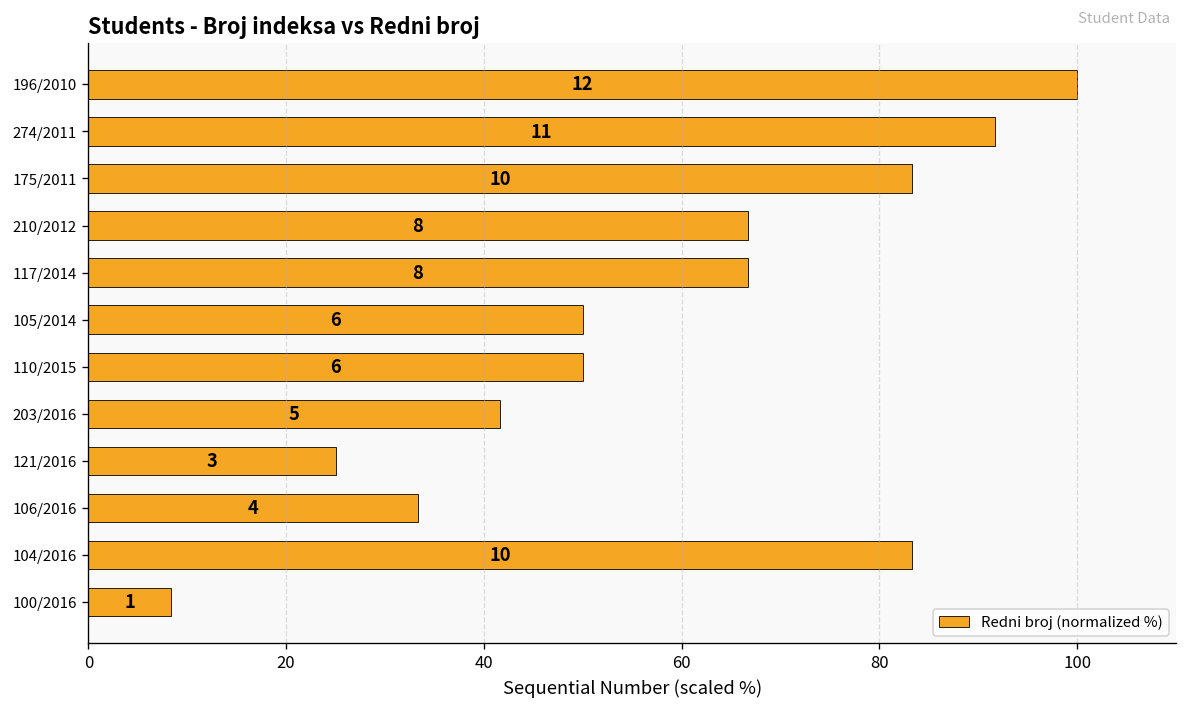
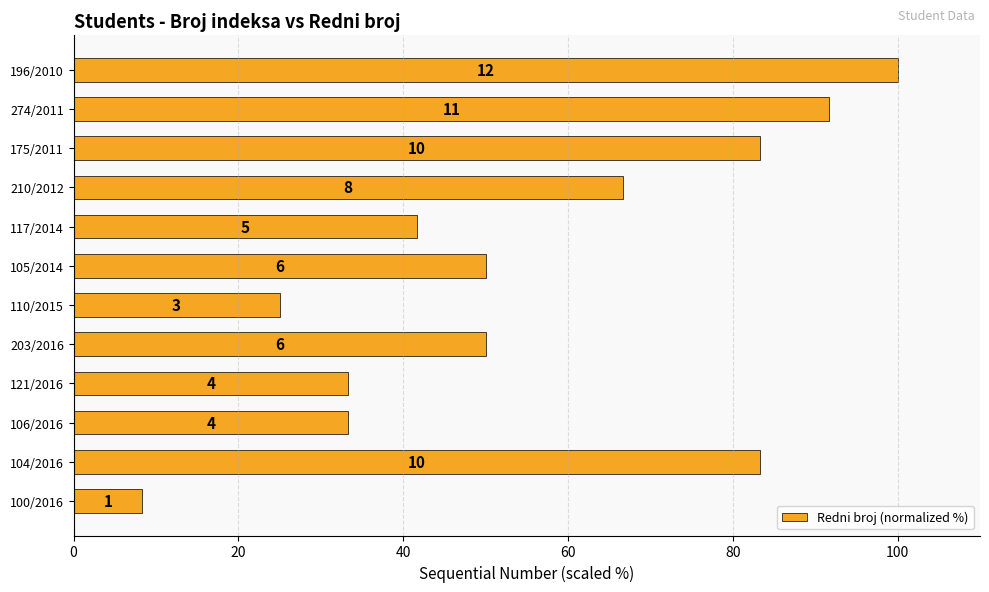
117/2014: 8 -> 5
110/2015: 6 -> 3
203/2016: 5 -> 6
121/2016: 3 -> 4
